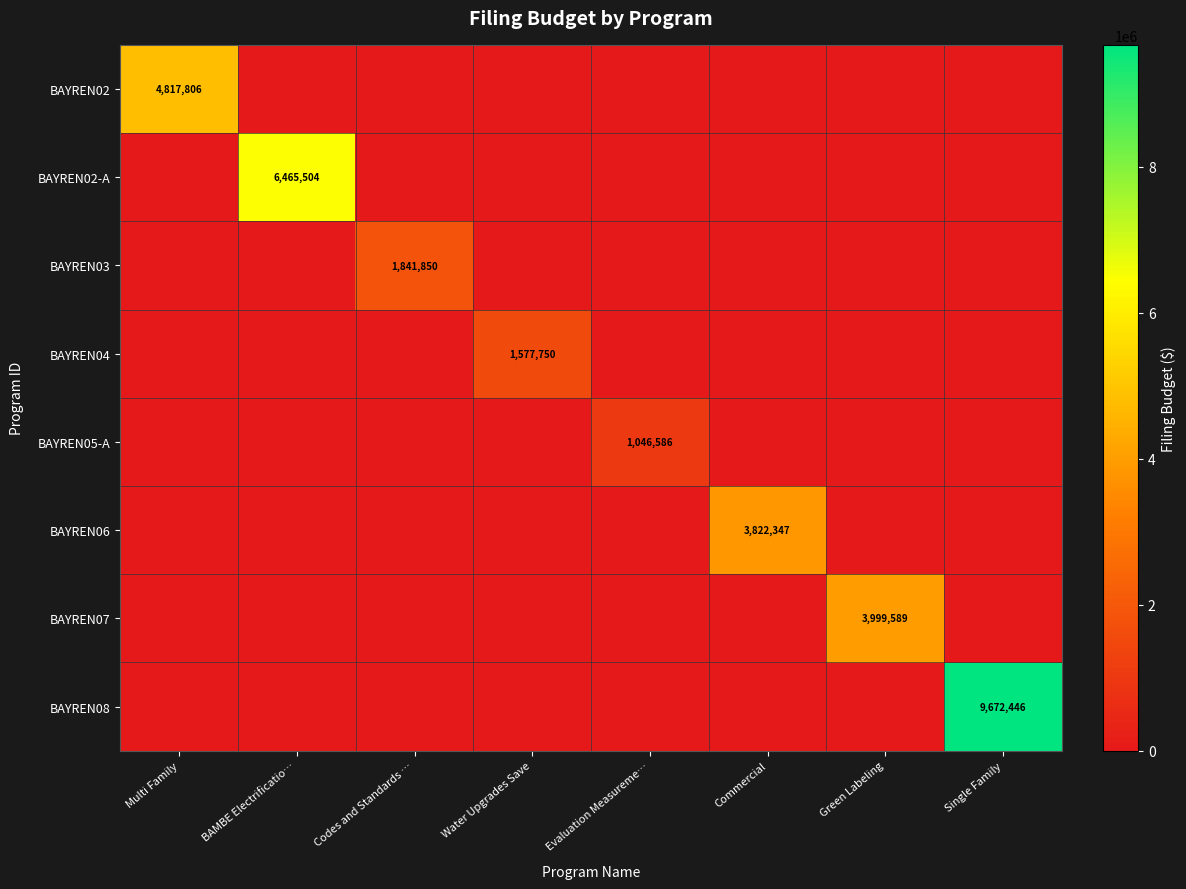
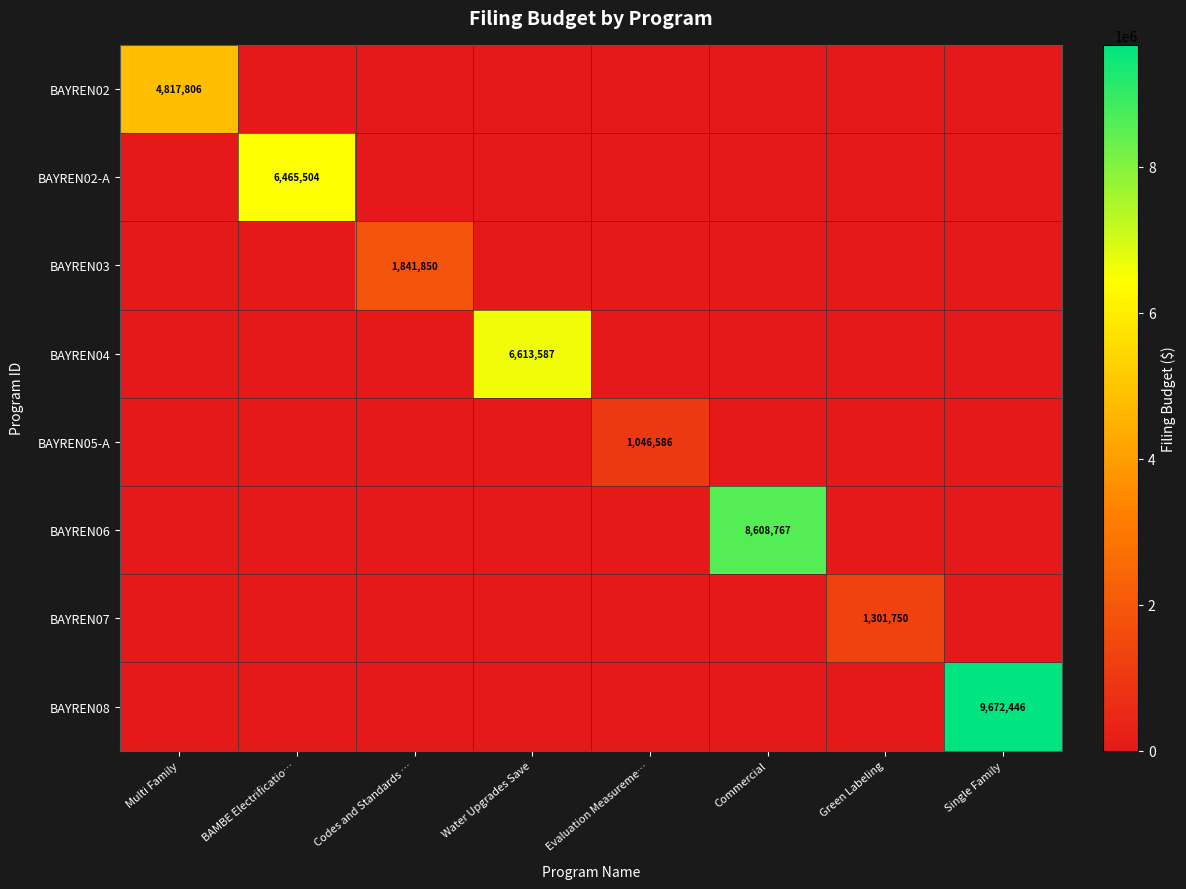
BAYREN04, Water Upgrades Save: 1,577,750 -> 6,613,587
BAYREN06, Commercial: 3,822,347 -> 8,608,767
BAYREN07, Green Labeling: 3,999,589 -> 1,301,750
